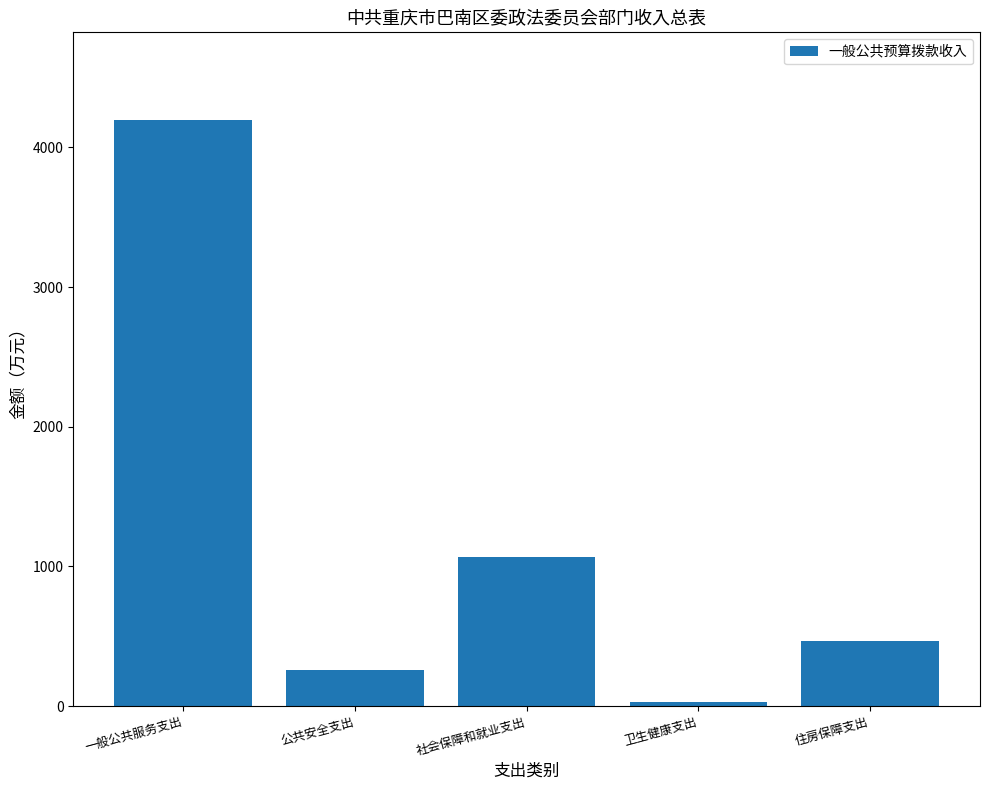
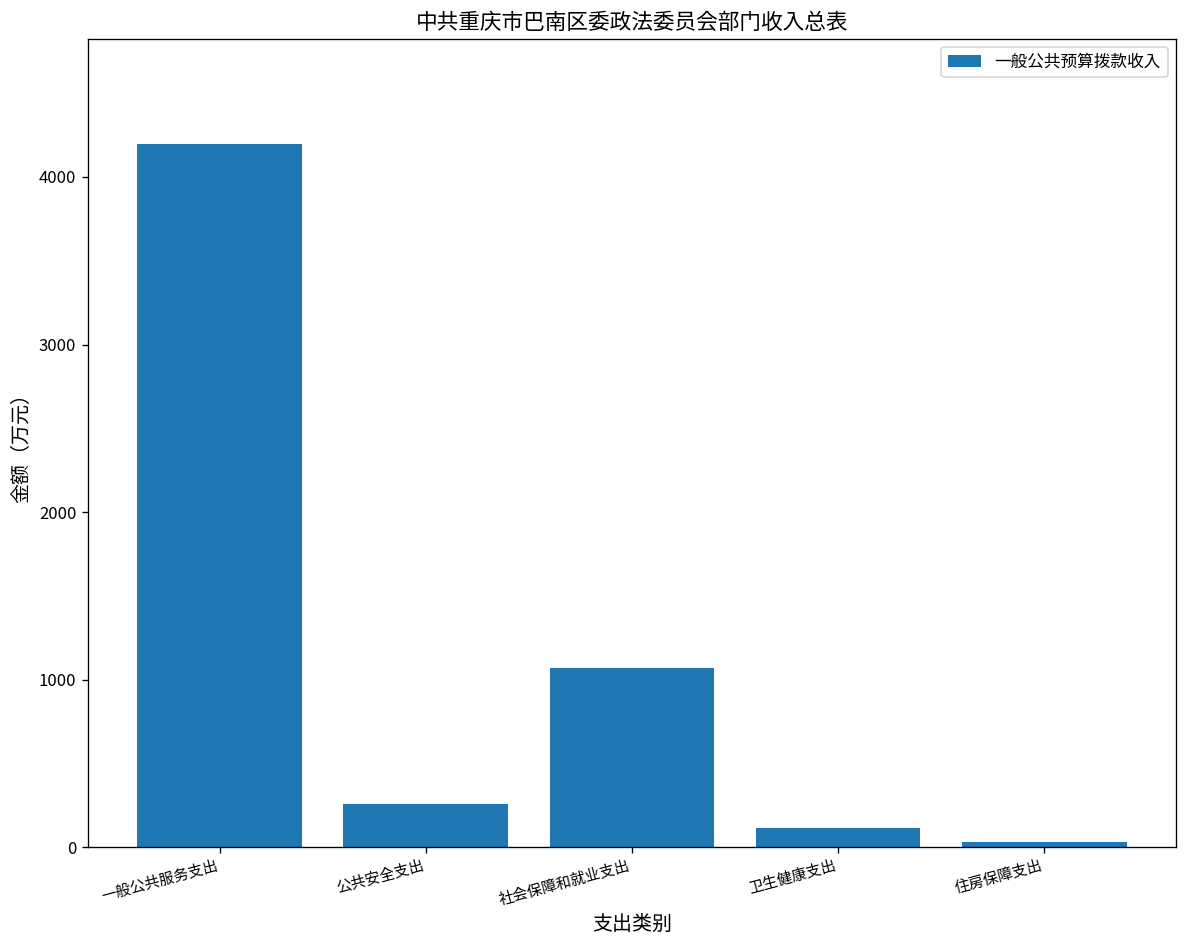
卫生健康支出: 30 -> 110
住房保障支出: 470 -> 30
